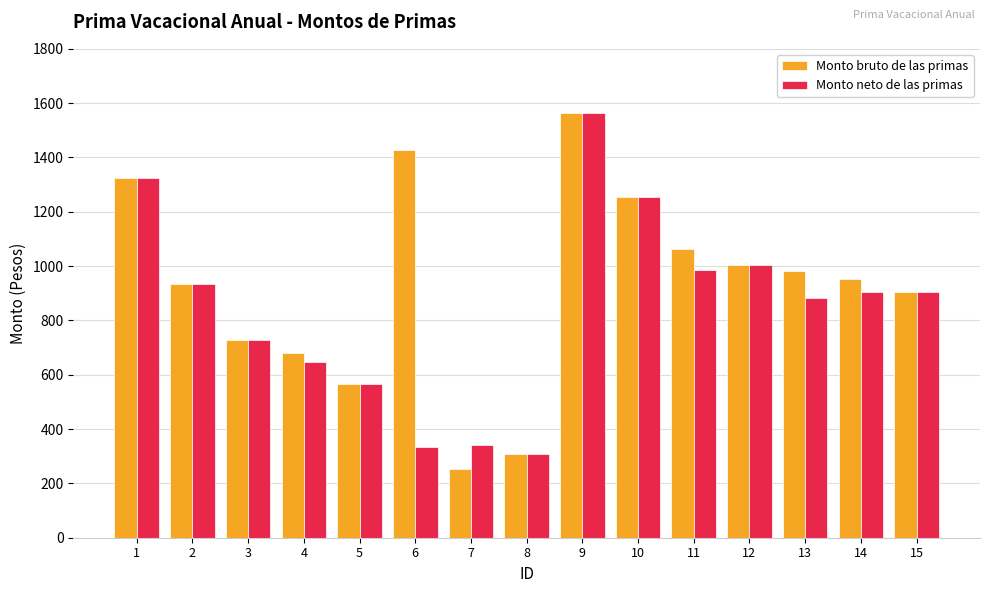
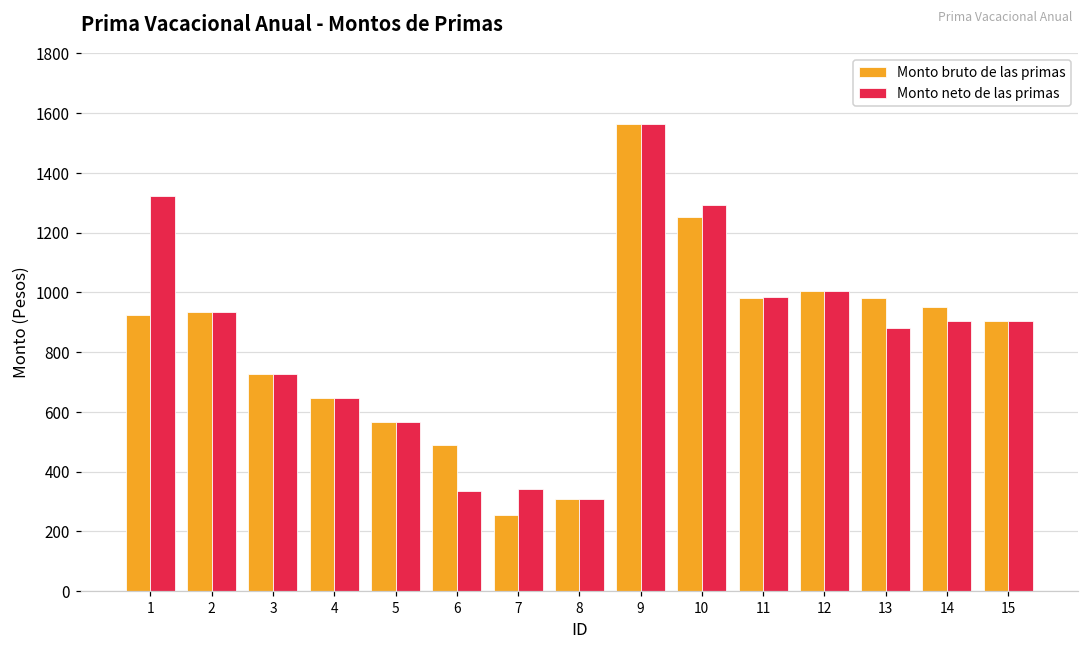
Monto bruto de las primas, 1: 1320 -> 920
Monto bruto de las primas, 4: 680 -> 650
Monto bruto de las primas, 6: 1430 -> 490
Monto neto de las primas, 10: 1250 -> 1290
Monto bruto de las primas, 11: 1060 -> 980
